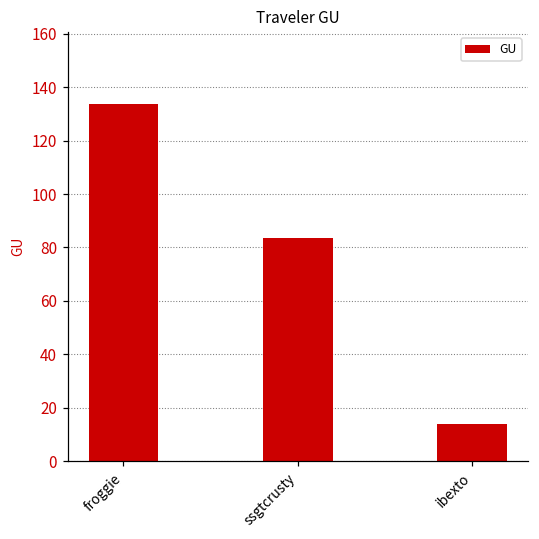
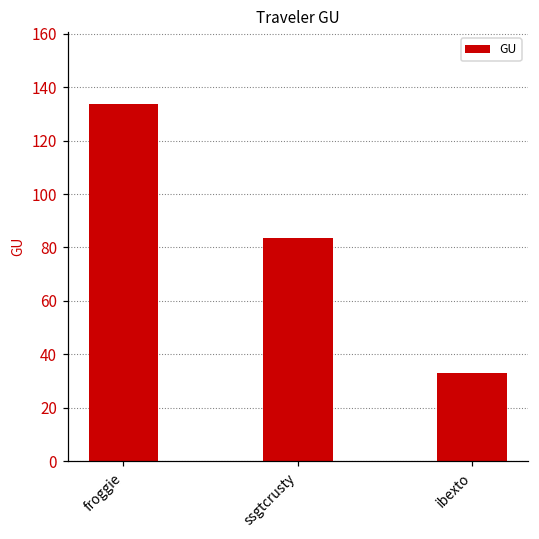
ibexto: 14 -> 33
